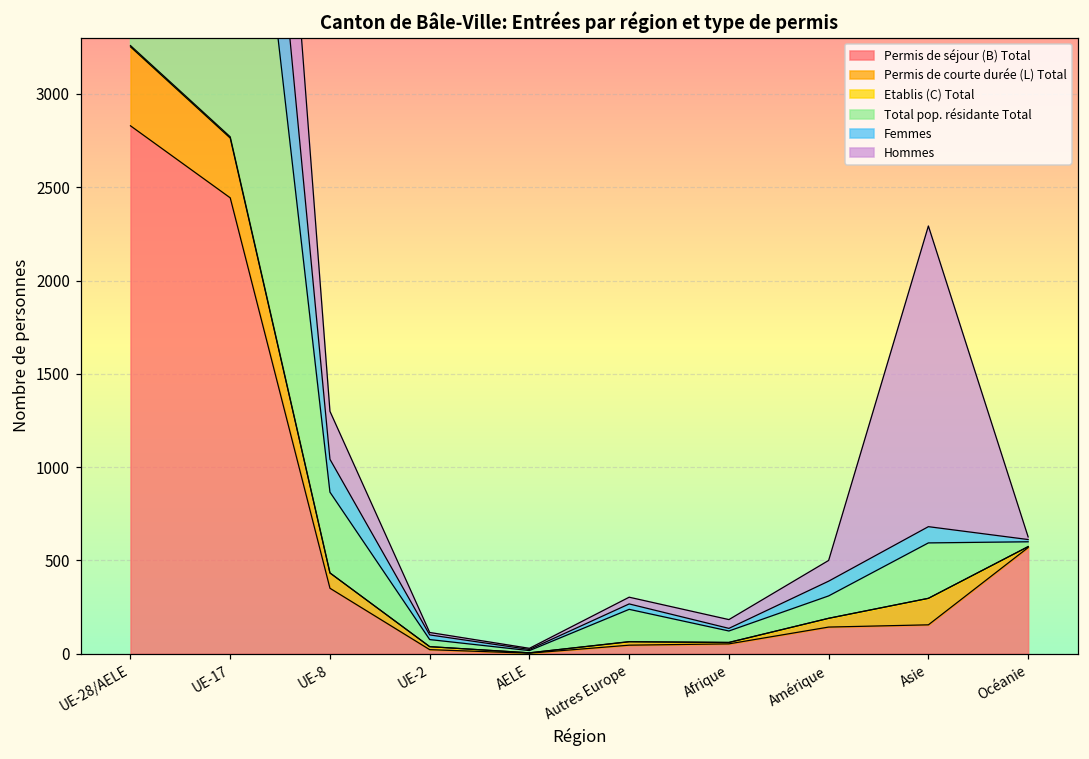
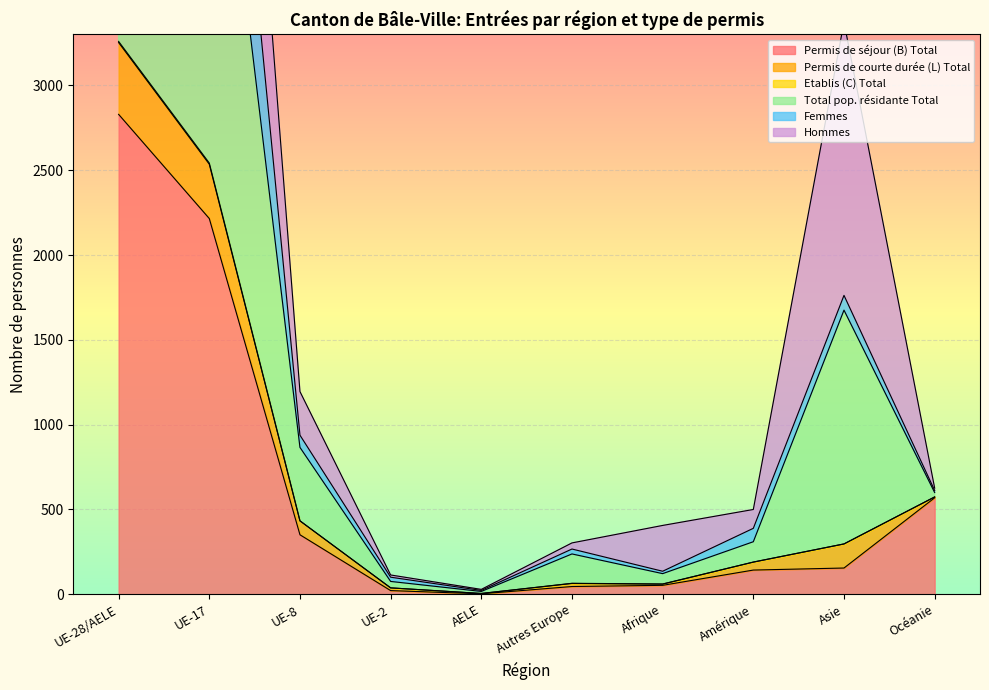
Permis de séjour (B) Total, UE-17: 2440 -> 2220
Femmes, UE-8: 180 -> 70
Hommes, Afrique: 50 -> 270
Total pop. résidante Total, Asie: 300 -> 1380
